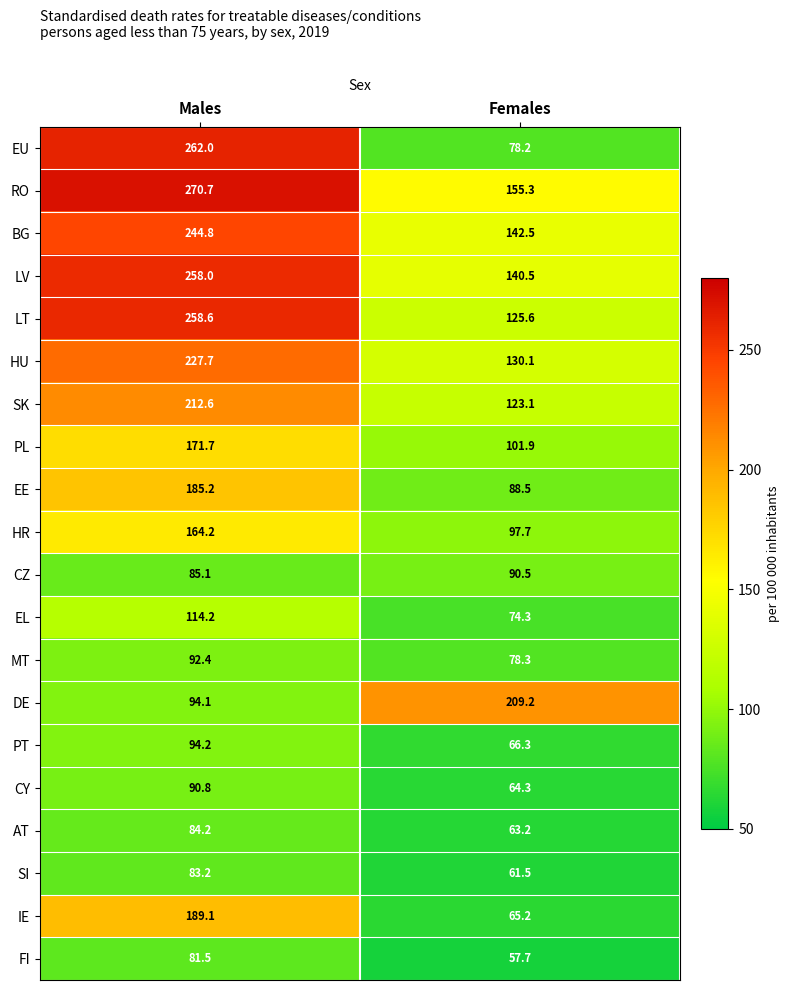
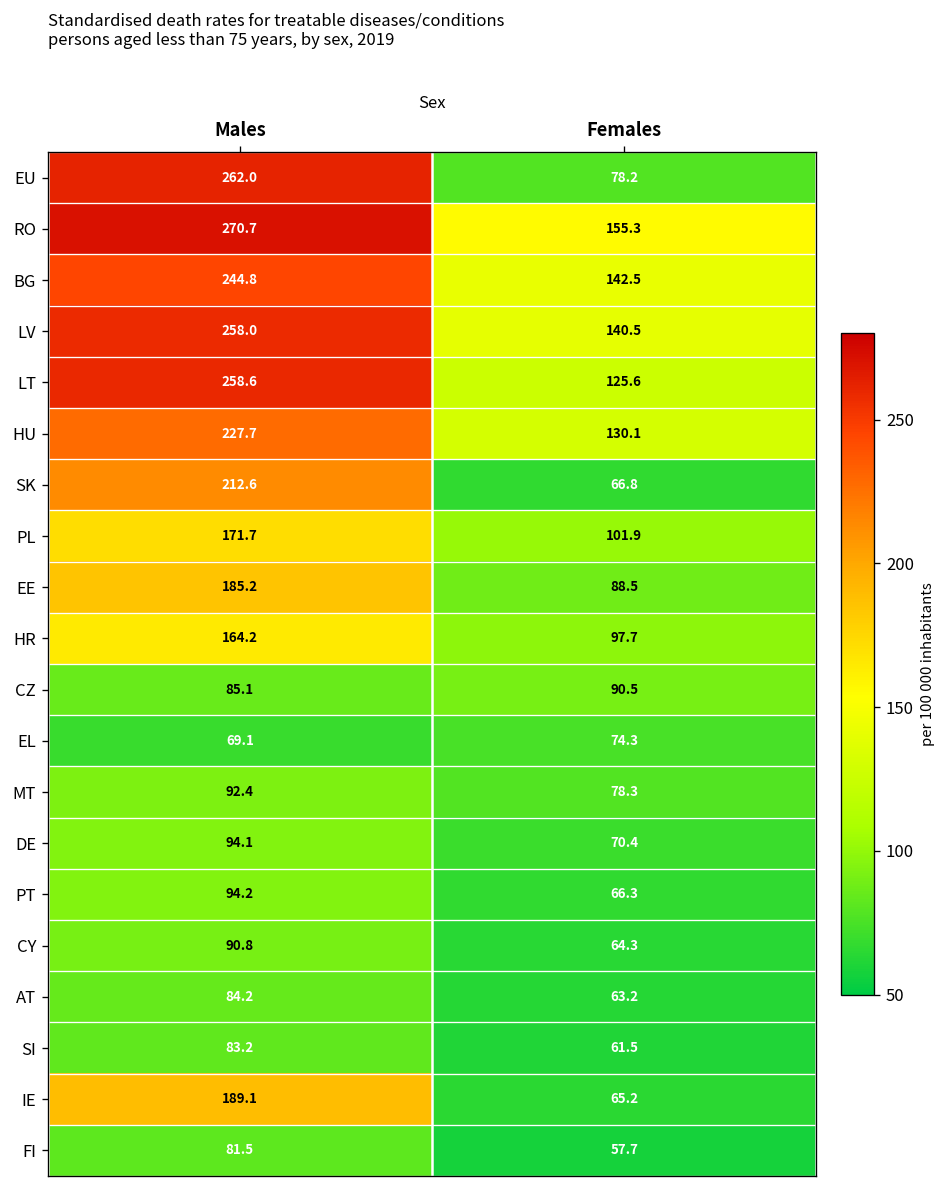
SK, Females: 123.1 -> 66.8
EL, Males: 114.2 -> 69.1
DE, Females: 209.2 -> 70.4
